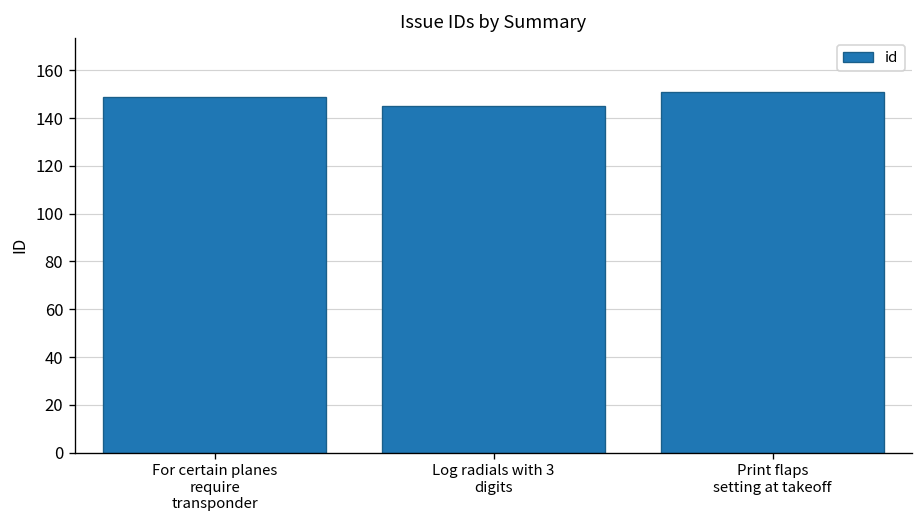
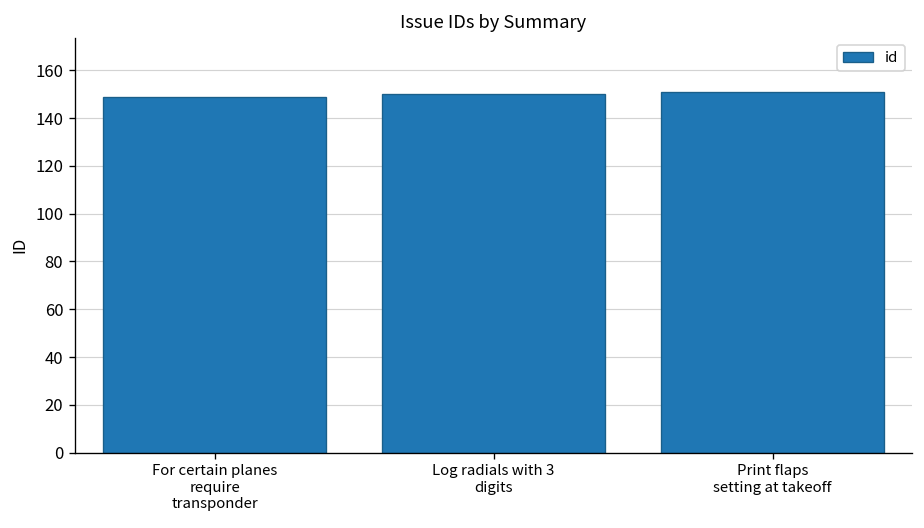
Log radials with 3 digits: 145 -> 150
